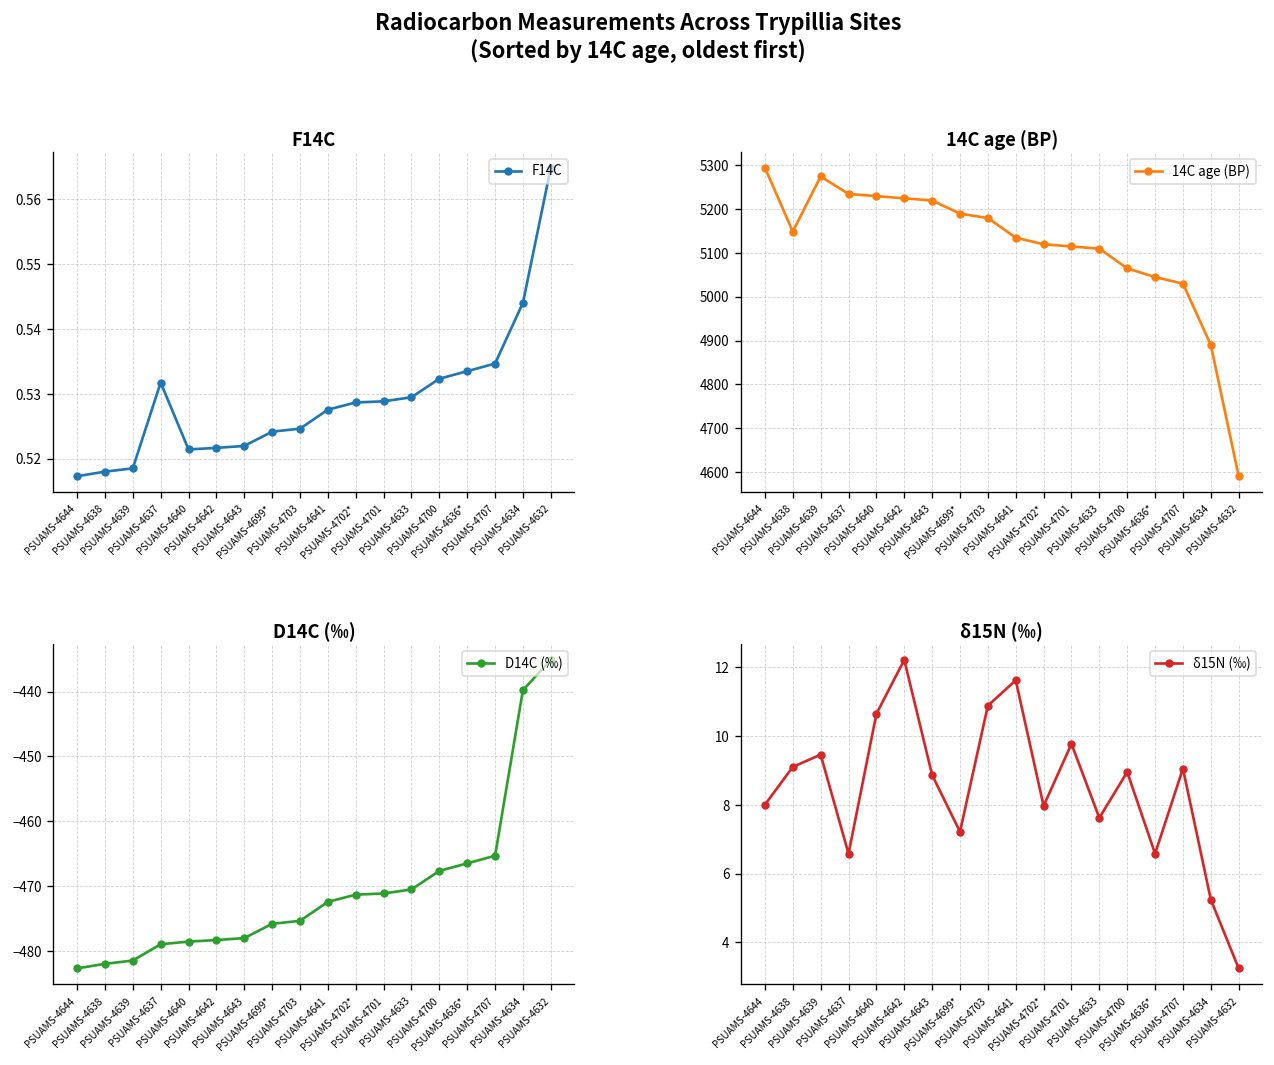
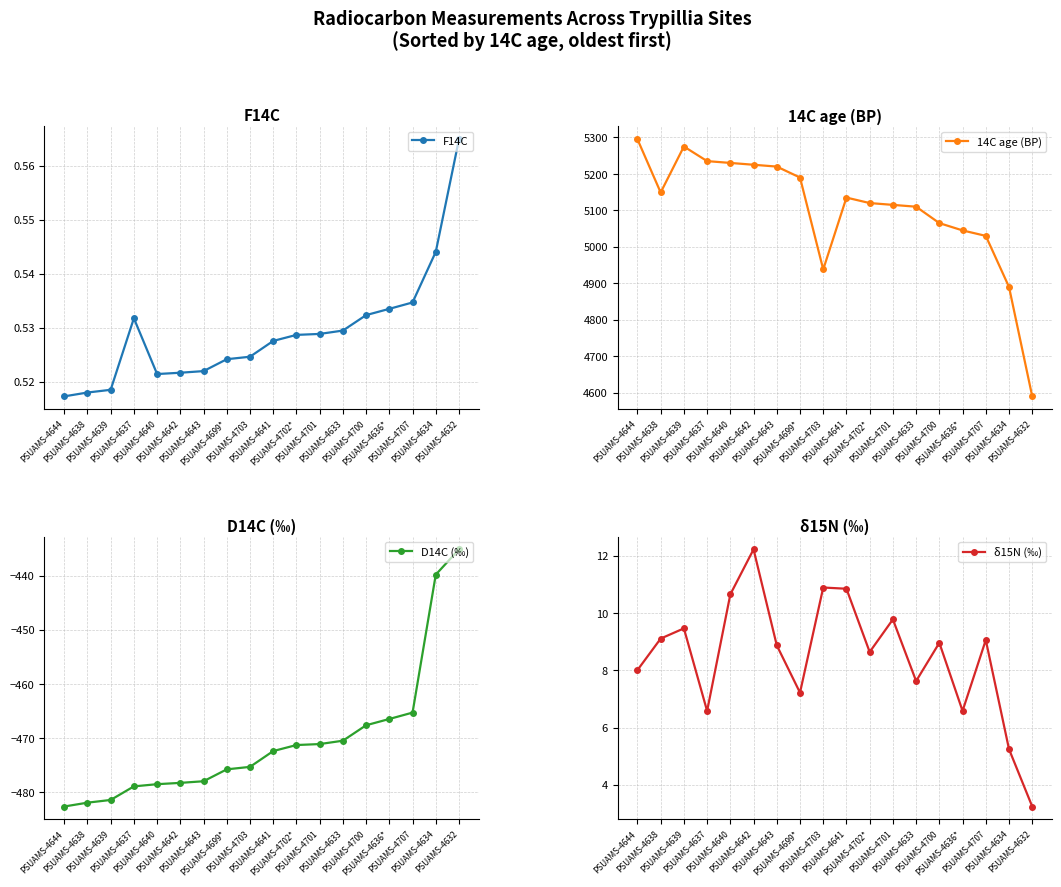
14C age (BP), PSUAMS-4703: 5180 -> 4940
δ15N (‰), PSUAMS-4641: 11.6 -> 10.8
δ15N (‰), PSUAMS-4702*: 8.0 -> 8.6
